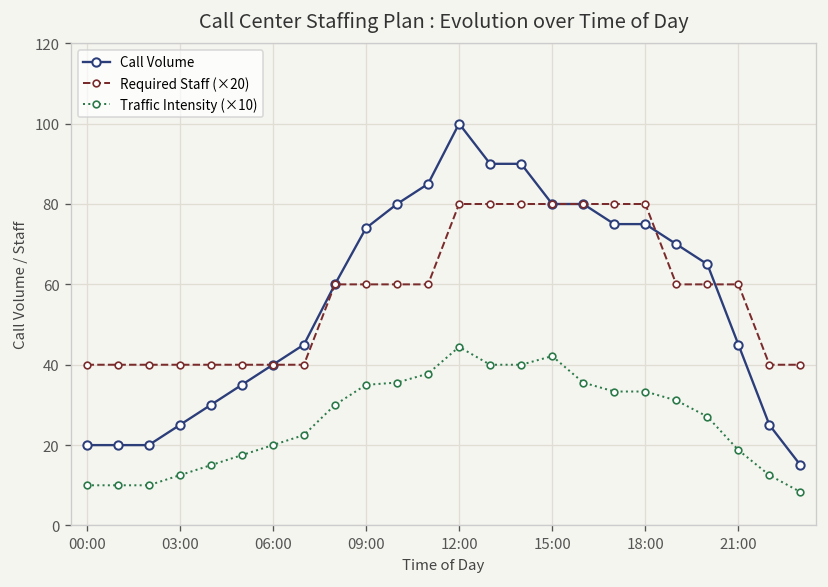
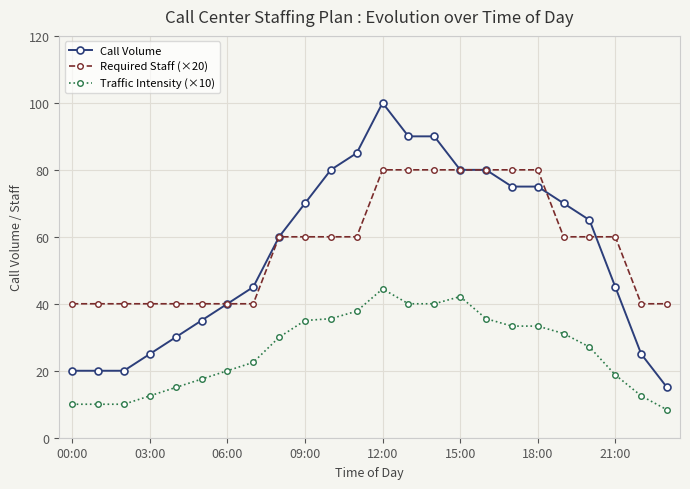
Call Volume, 09:00: 74 -> 70
